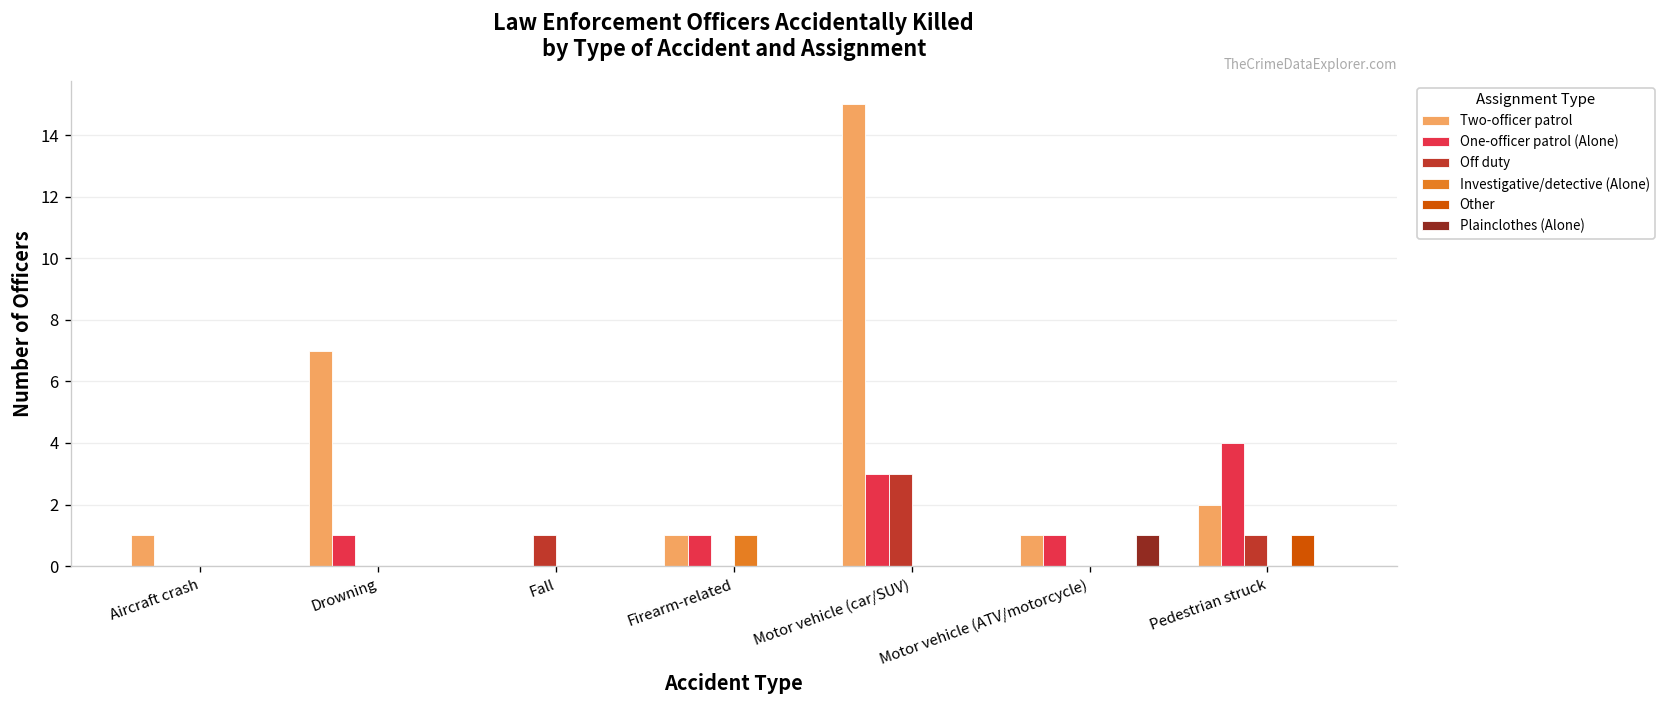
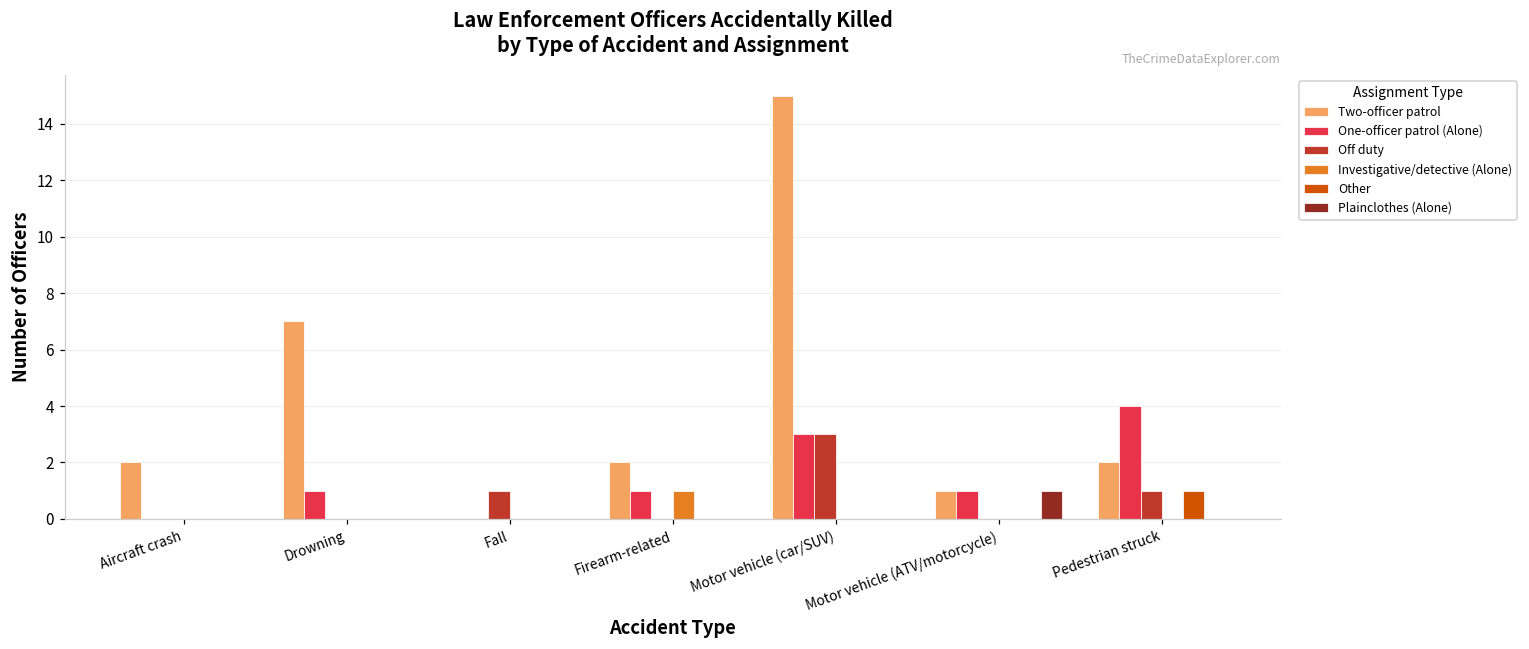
Two-officer patrol, Aircraft crash: 1 -> 2
Two-officer patrol, Firearm-related: 1 -> 2
